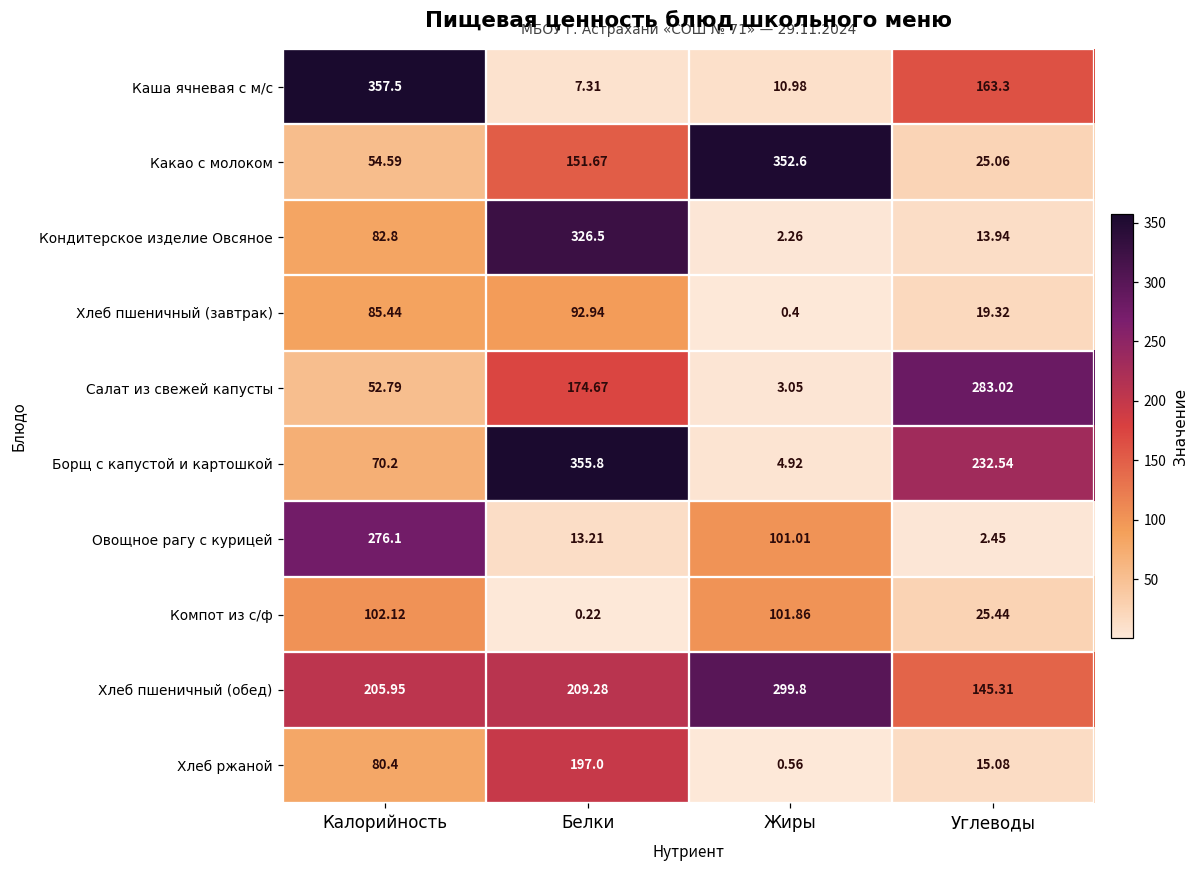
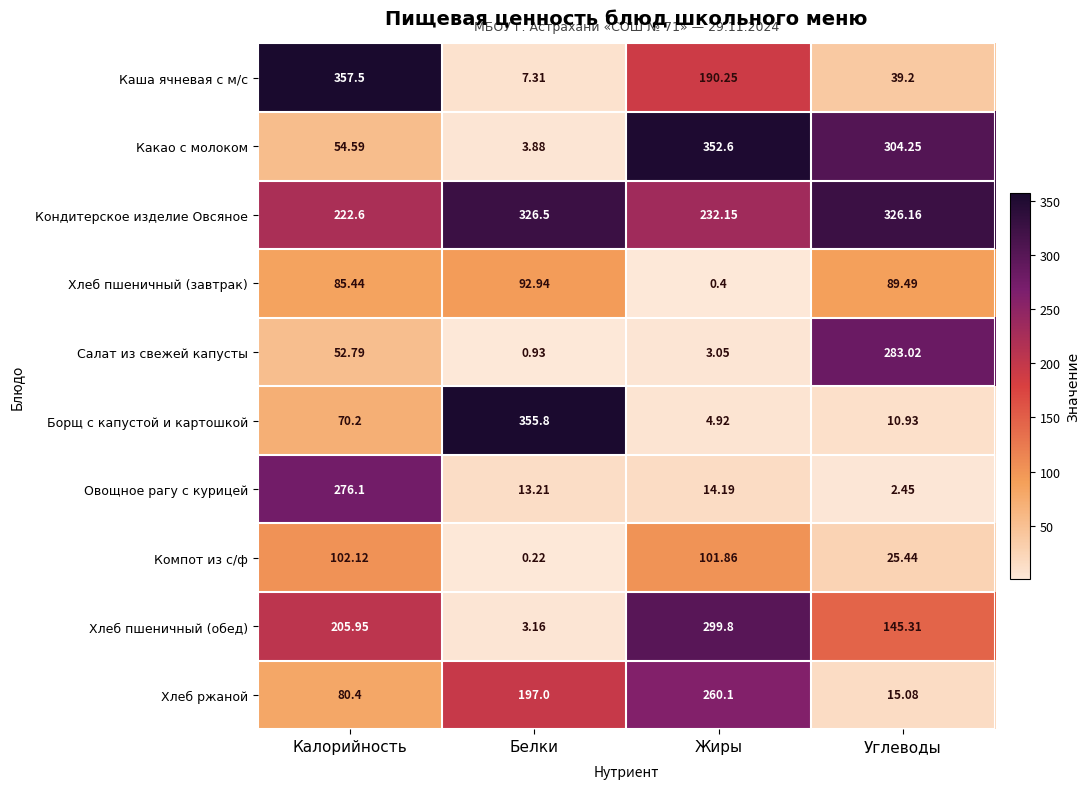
Каша ячневая с м/с, Жиры: 10.98 -> 190.25
Каша ячневая с м/с, Углеводы: 163.3 -> 39.2
Какао с молоком, Белки: 151.67 -> 3.88
Какао с молоком, Углеводы: 25.06 -> 304.25
Кондитерское изделие Овсяное, Калорийность: 82.8 -> 222.6
Кондитерское изделие Овсяное, Жиры: 2.26 -> 232.15
Кондитерское изделие Овсяное, Углеводы: 13.94 -> 326.16
Хлеб пшеничный (завтрак), Углеводы: 19.32 -> 89.49
Салат из свежей капусты, Белки: 174.67 -> 0.93
Борщ с капустой и картошкой, Углеводы: 232.54 -> 10.93
Овощное рагу с курицей, Жиры: 101.01 -> 14.19
Хлеб пшеничный (обед), Белки: 209.28 -> 3.16
Хлеб ржаной, Жиры: 0.56 -> 260.1
